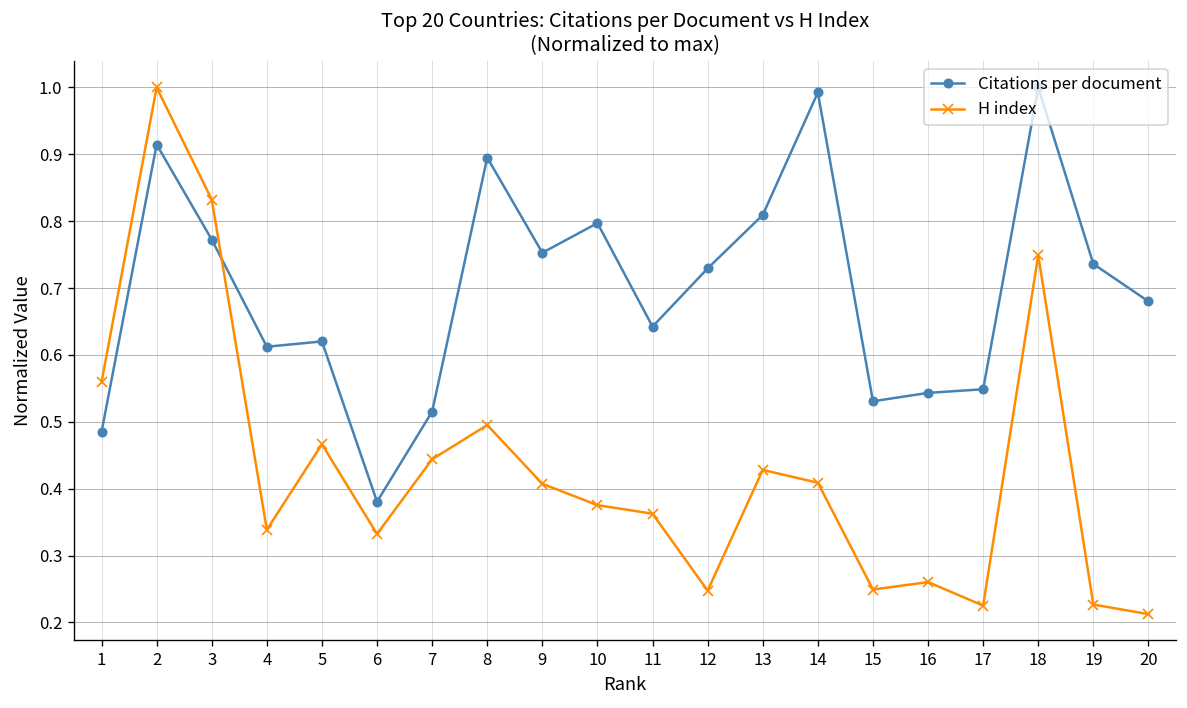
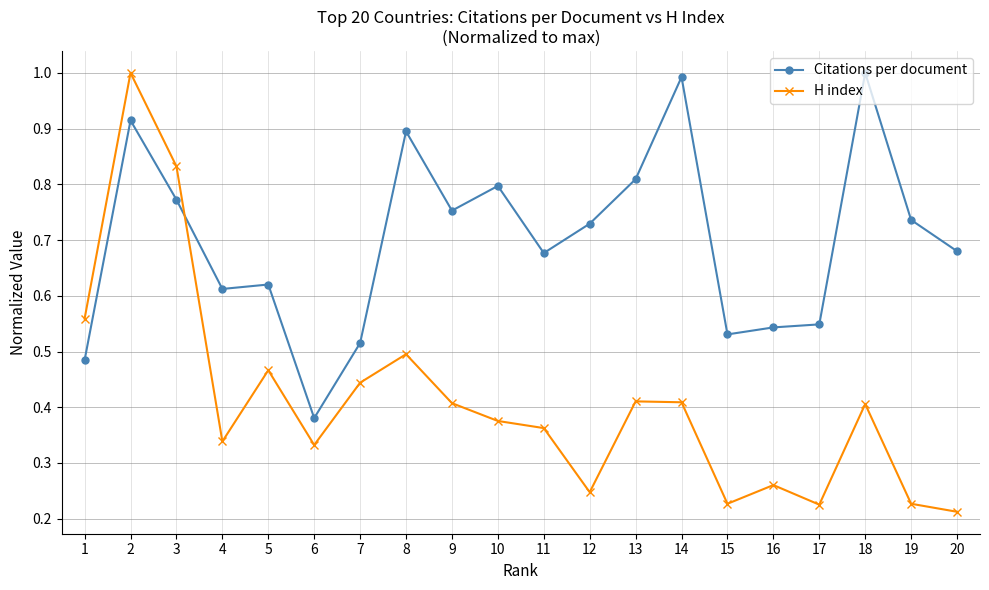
Citations per document, 11: 0.64 -> 0.68
H index, 13: 0.43 -> 0.41
H index, 15: 0.25 -> 0.23
H index, 18: 0.75 -> 0.41
